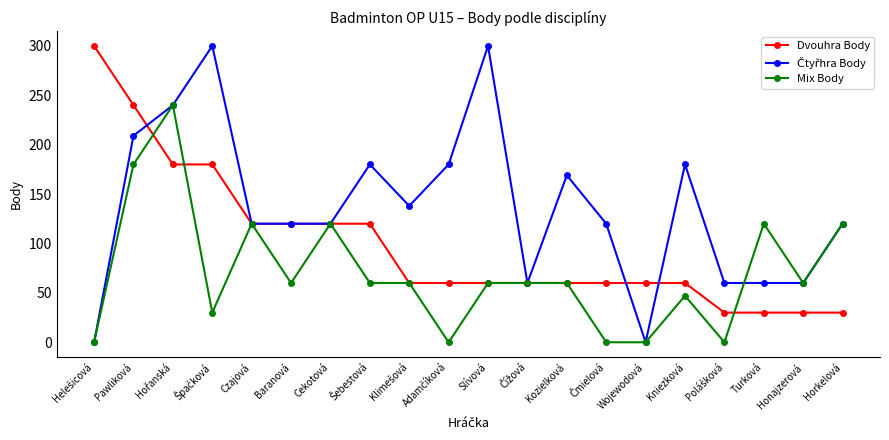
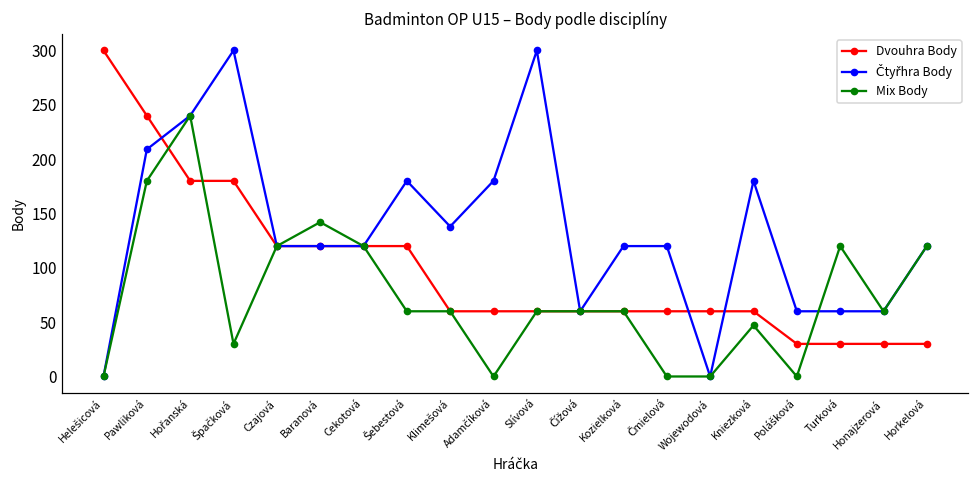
Mix Body, Baranová: 60 -> 140
Čtyřhra Body, Kozielková: 170 -> 120
